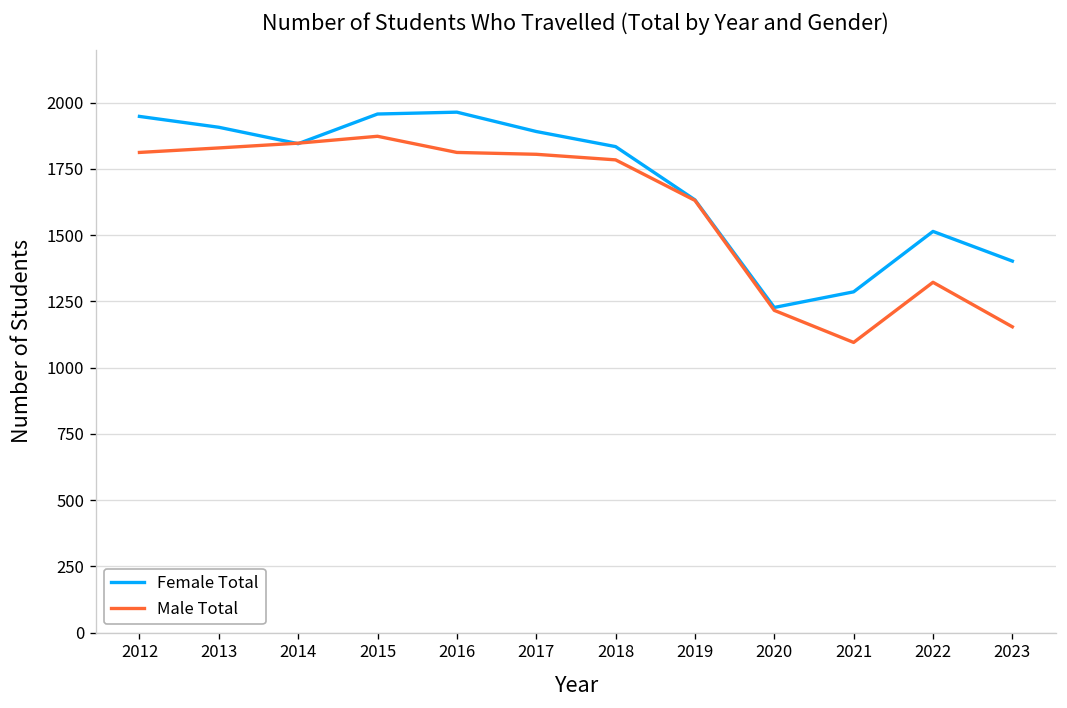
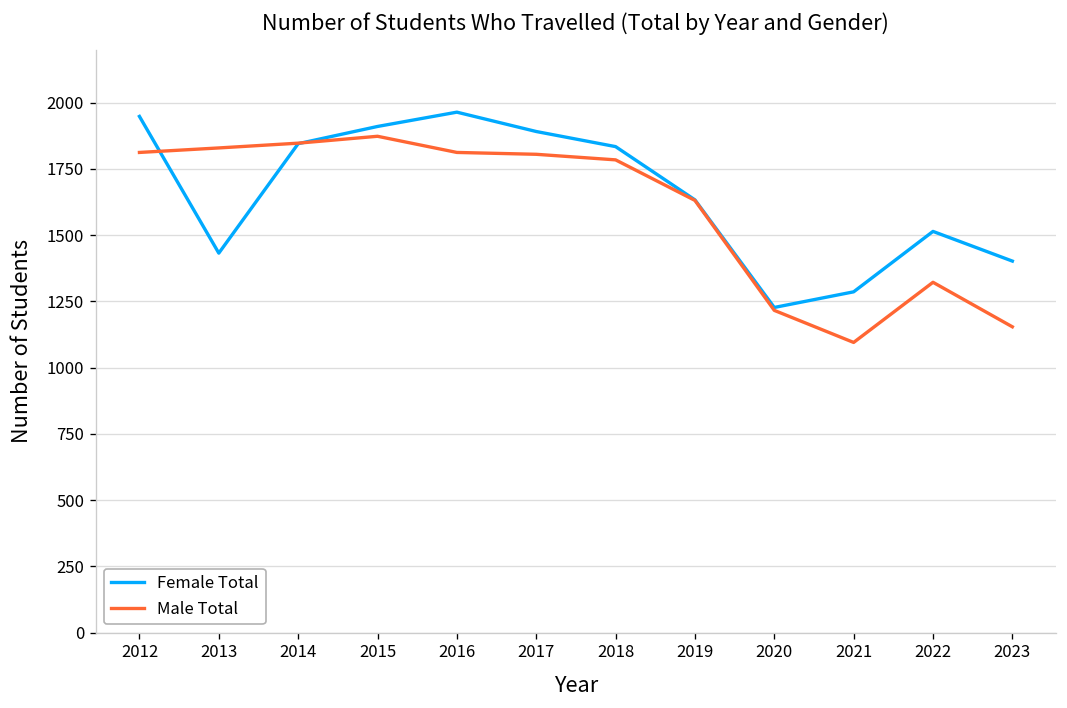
Female Total, 2013: 1910 -> 1430
Female Total, 2015: 1960 -> 1910
